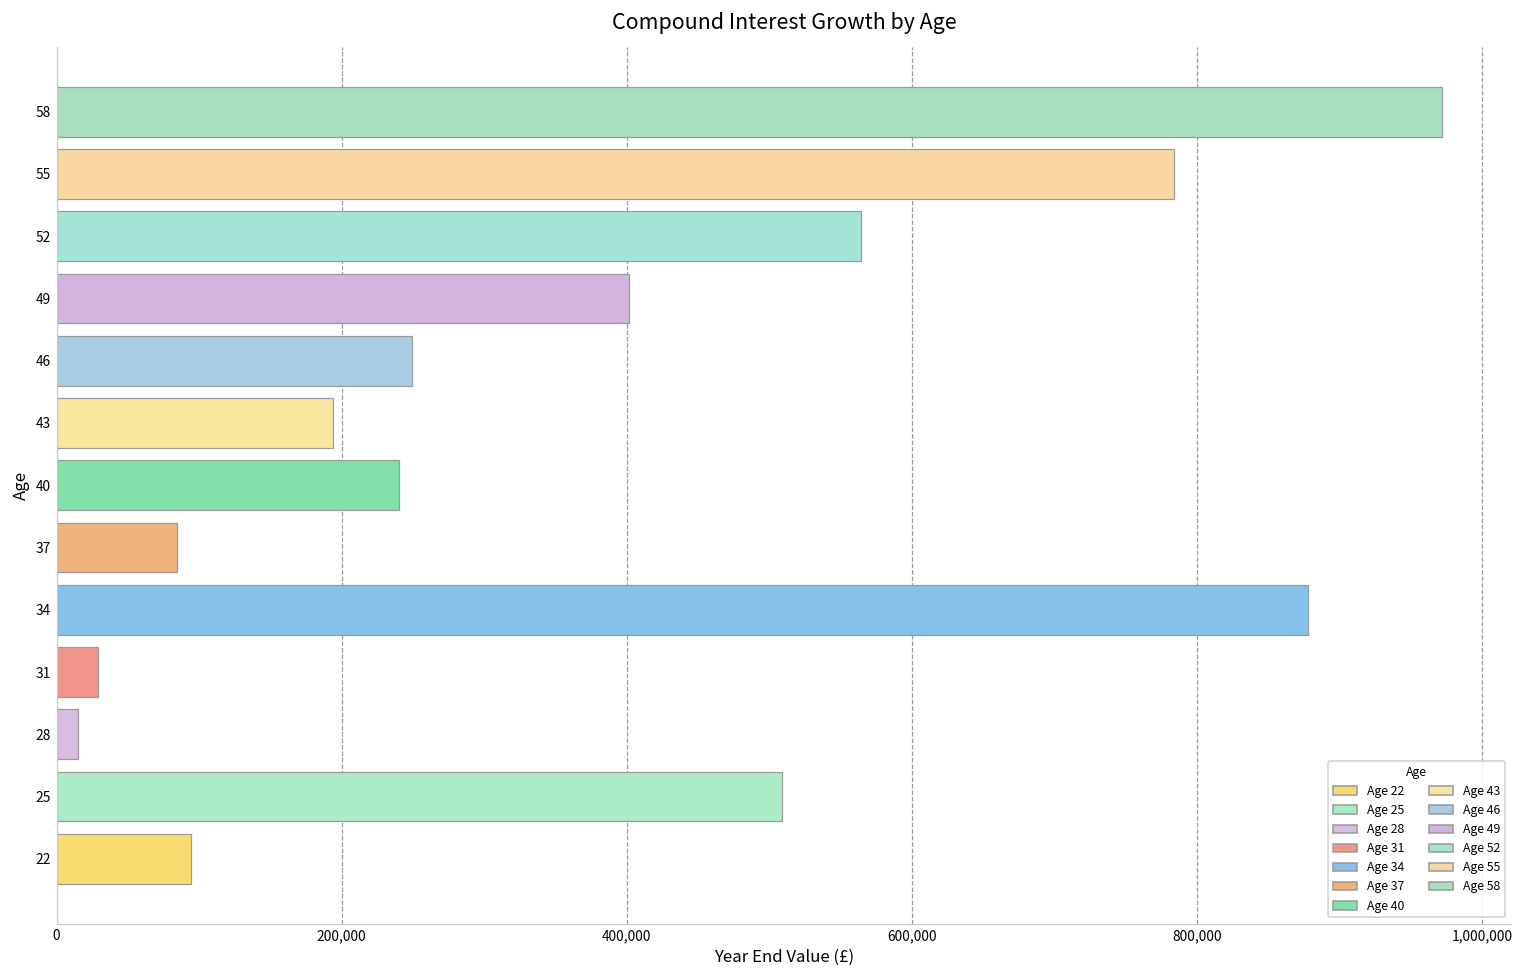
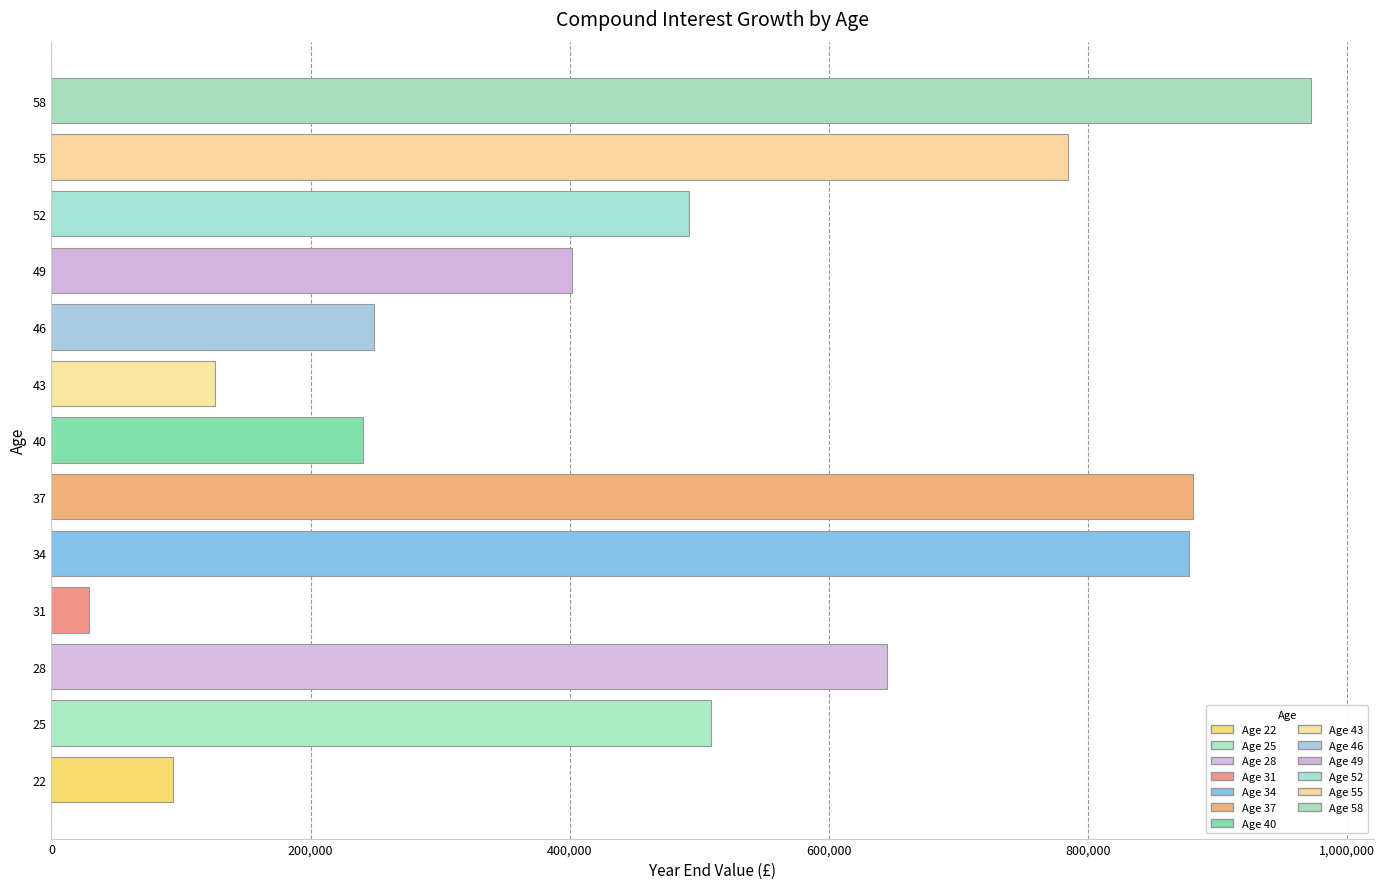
52: 564,000 -> 492,000
43: 194,000 -> 126,000
37: 84,000 -> 881,000
28: 15,000 -> 645,000
